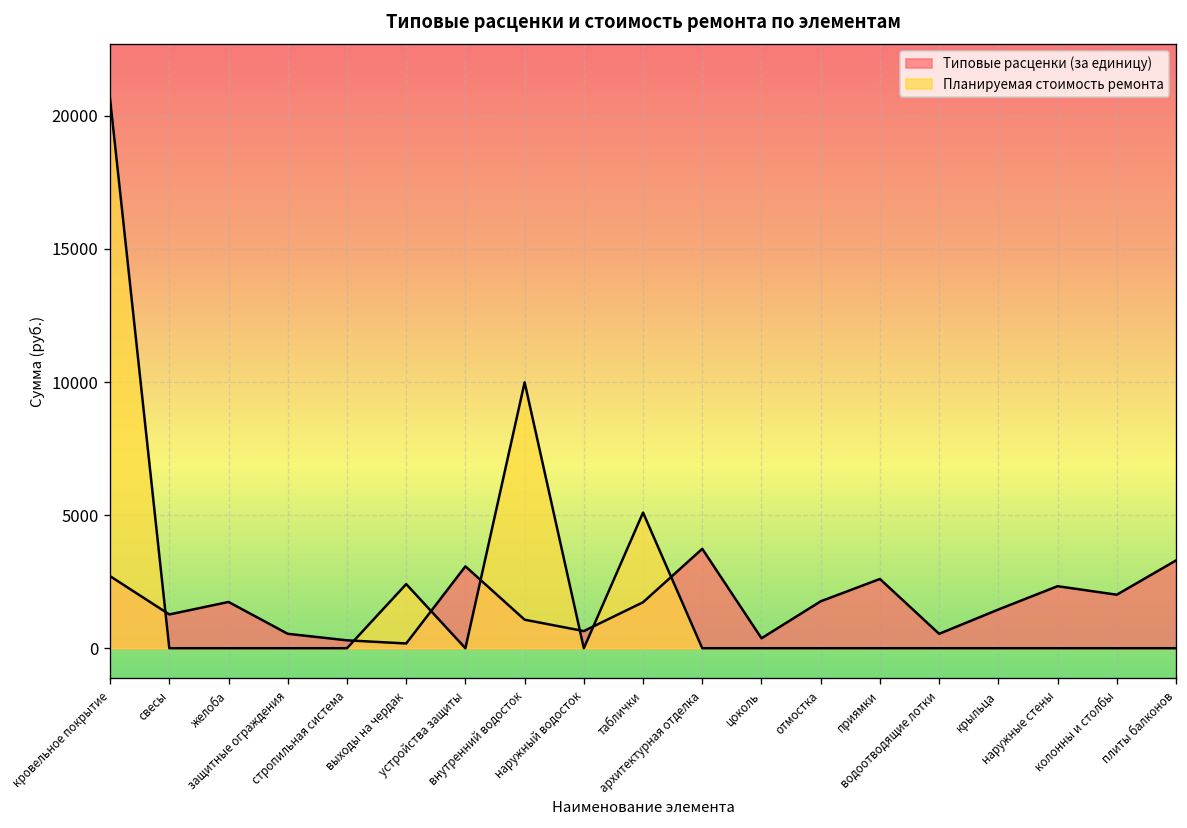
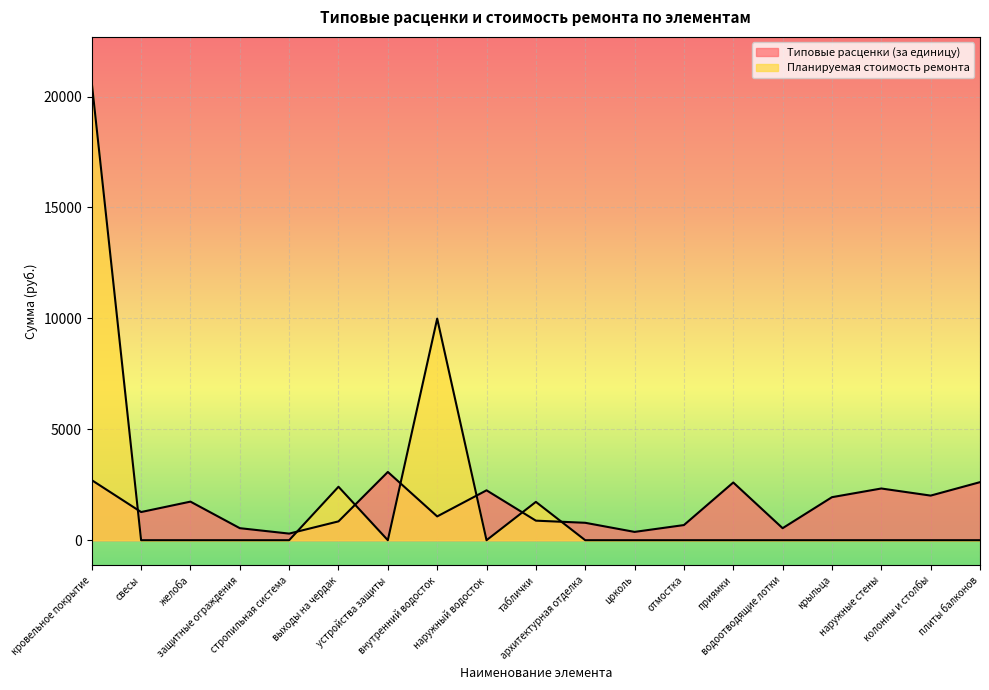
Типовые расценки (за единицу), выходы на чердак: 200 -> 800
Типовые расценки (за единицу), наружный водосток: 600 -> 2200
Типовые расценки (за единицу), таблички: 1700 -> 900
Планируемая стоимость ремонта, таблички: 5100 -> 1700
Типовые расценки (за единицу), архитектурная отделка: 3700 -> 800
Типовые расценки (за единицу), отмостка: 1800 -> 700
Типовые расценки (за единицу), крыльца: 1500 -> 1900
Типовые расценки (за единицу), плиты балконов: 3300 -> 2600
